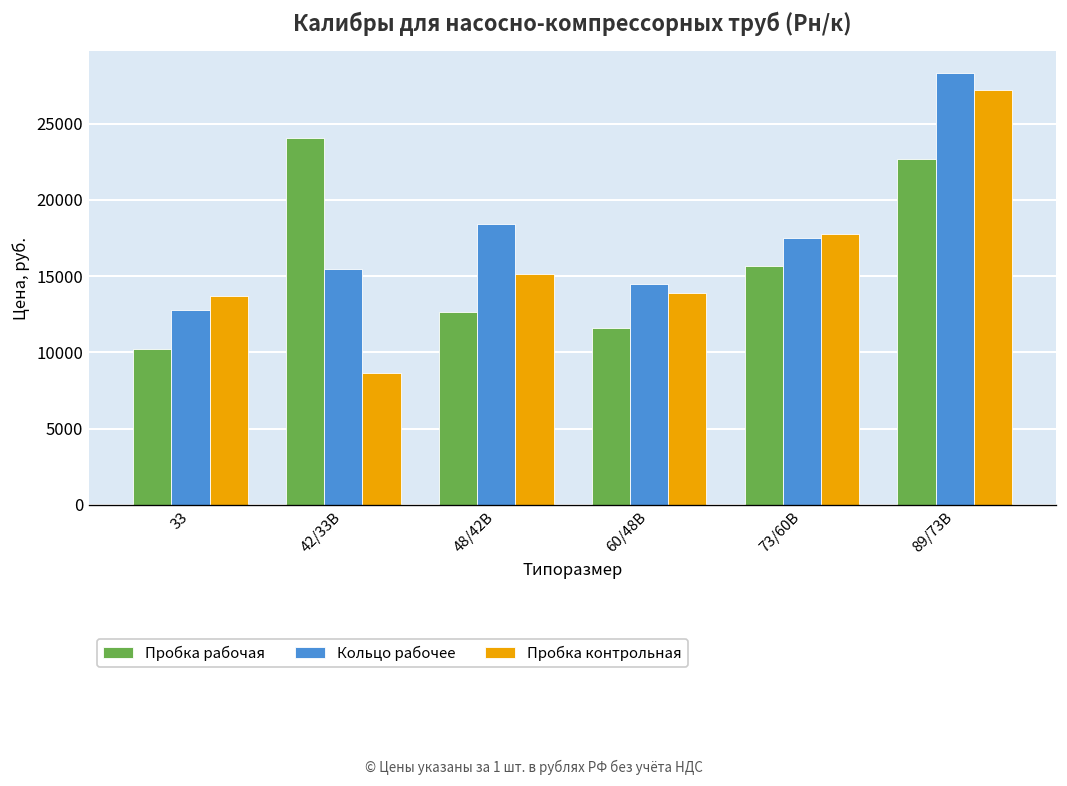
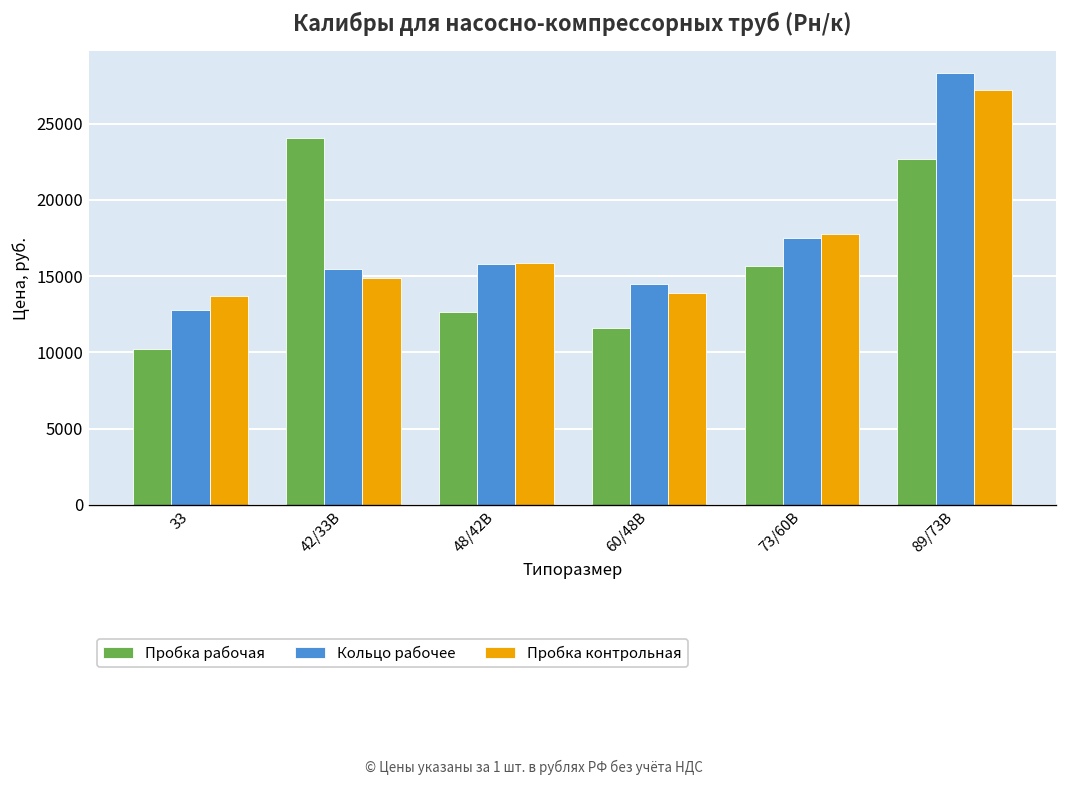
Пробка контрольная, 42/33В: 8600 -> 14900
Кольцо рабочее, 48/42В: 18400 -> 15800
Пробка контрольная, 48/42В: 15200 -> 15900
